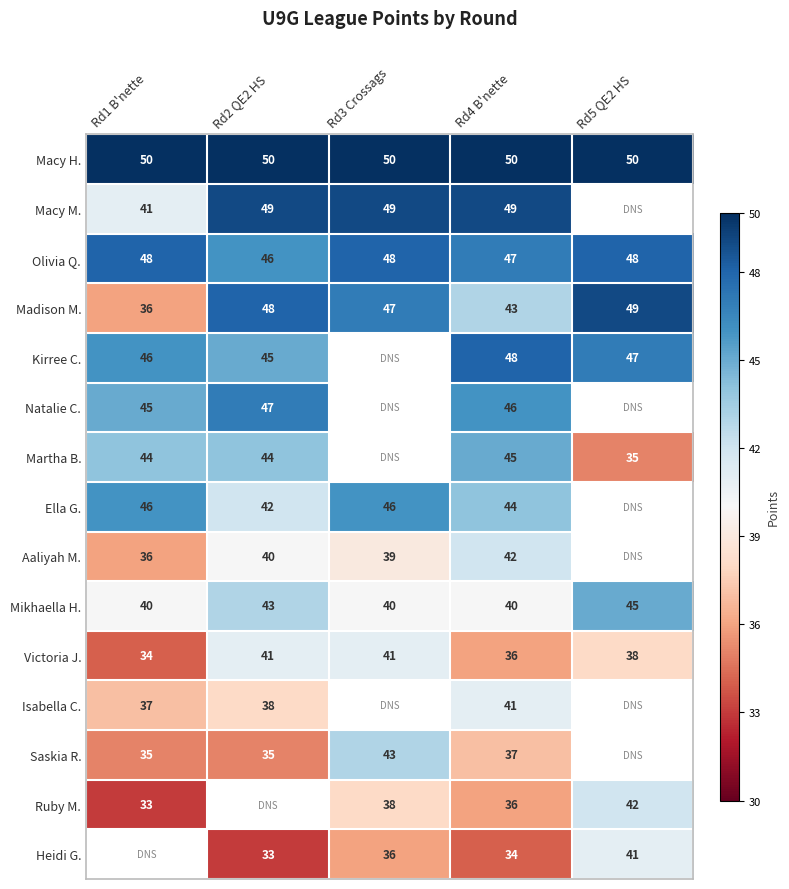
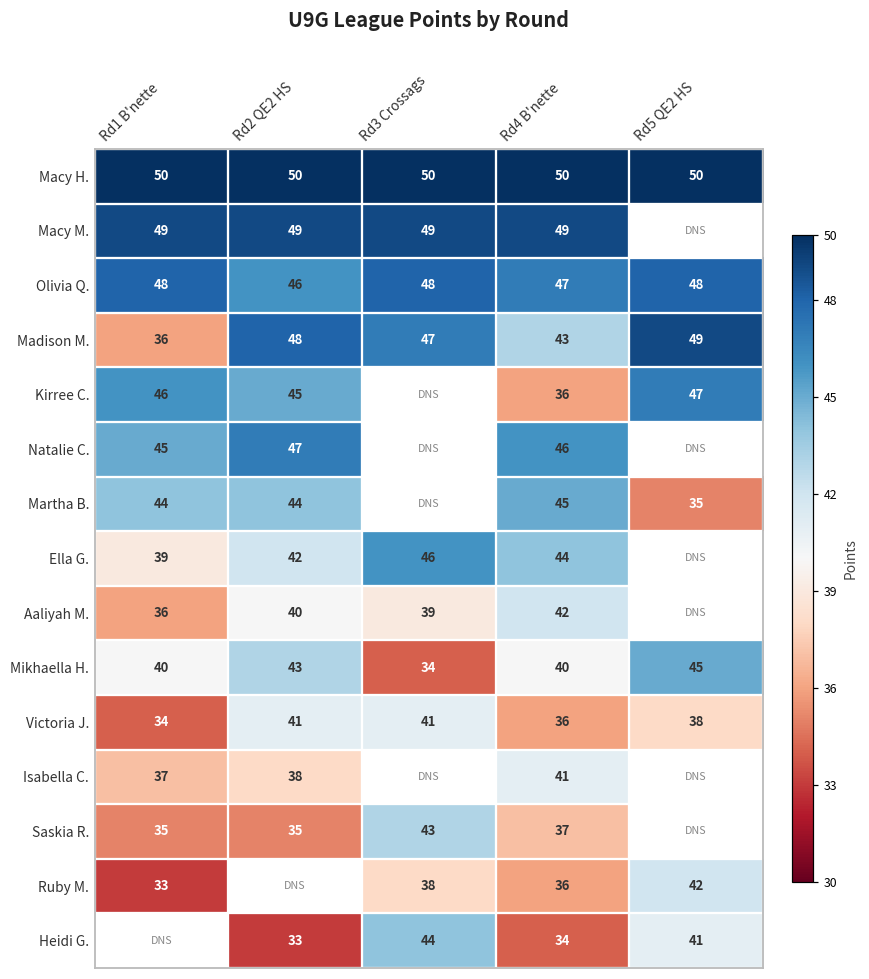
Macy M., Rd1 B'nette: 41 -> 49
Kirree C., Rd4 B'nette: 48 -> 36
Ella G., Rd1 B'nette: 46 -> 39
Mikhaella H., Rd3 Crossags: 40 -> 34
Heidi G., Rd3 Crossags: 36 -> 44
